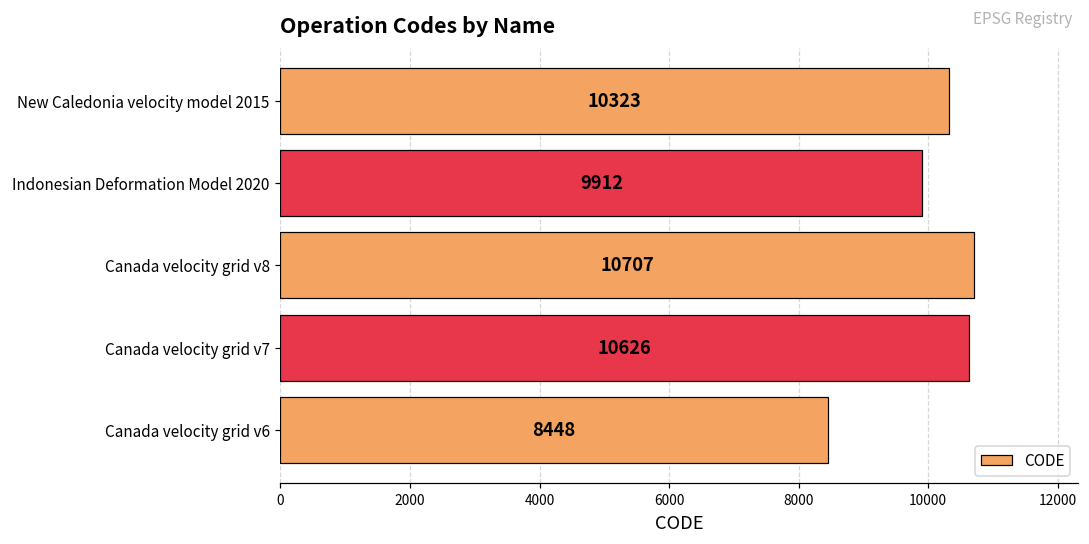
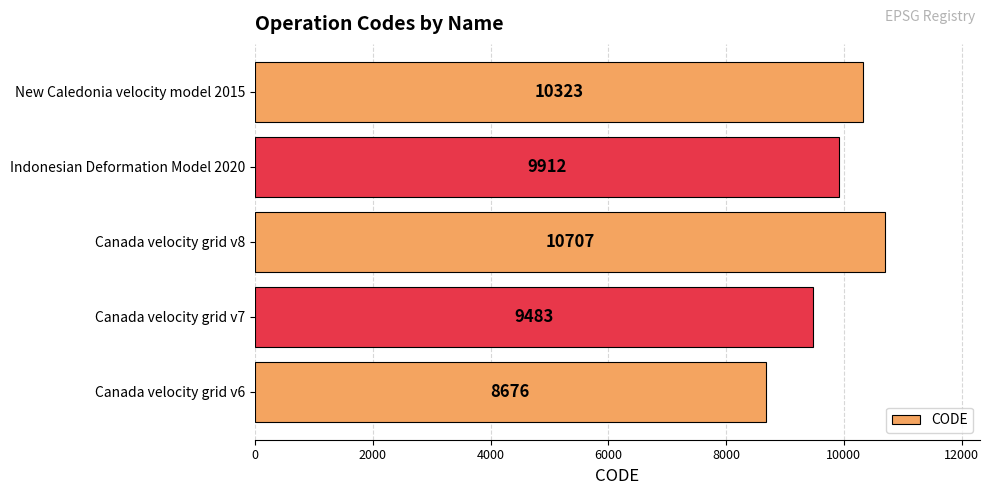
Canada velocity grid v7: 10626 -> 9483
Canada velocity grid v6: 8448 -> 8676
